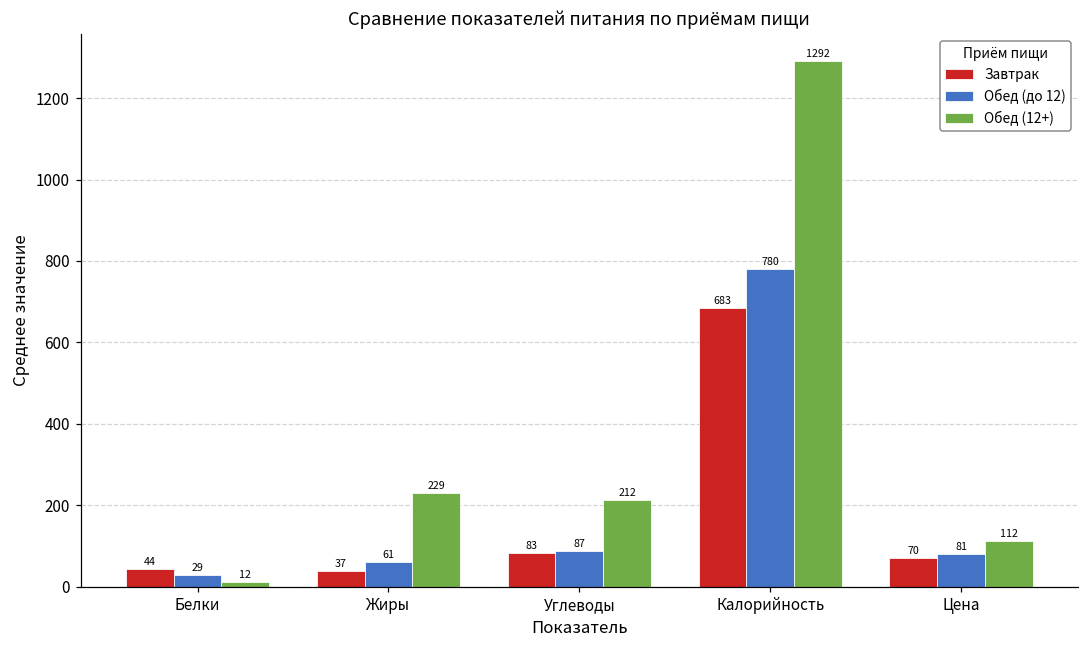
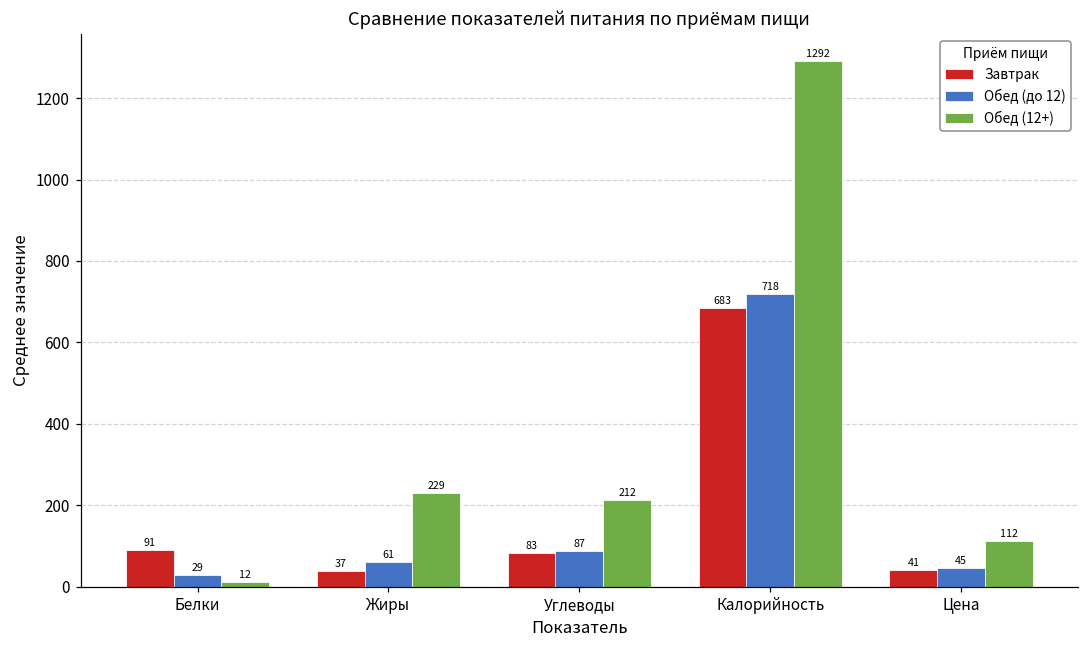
Завтрак, Белки: 44 -> 91
Обед (до 12), Калорийность: 780 -> 718
Завтрак, Цена: 70 -> 41
Обед (до 12), Цена: 81 -> 45
